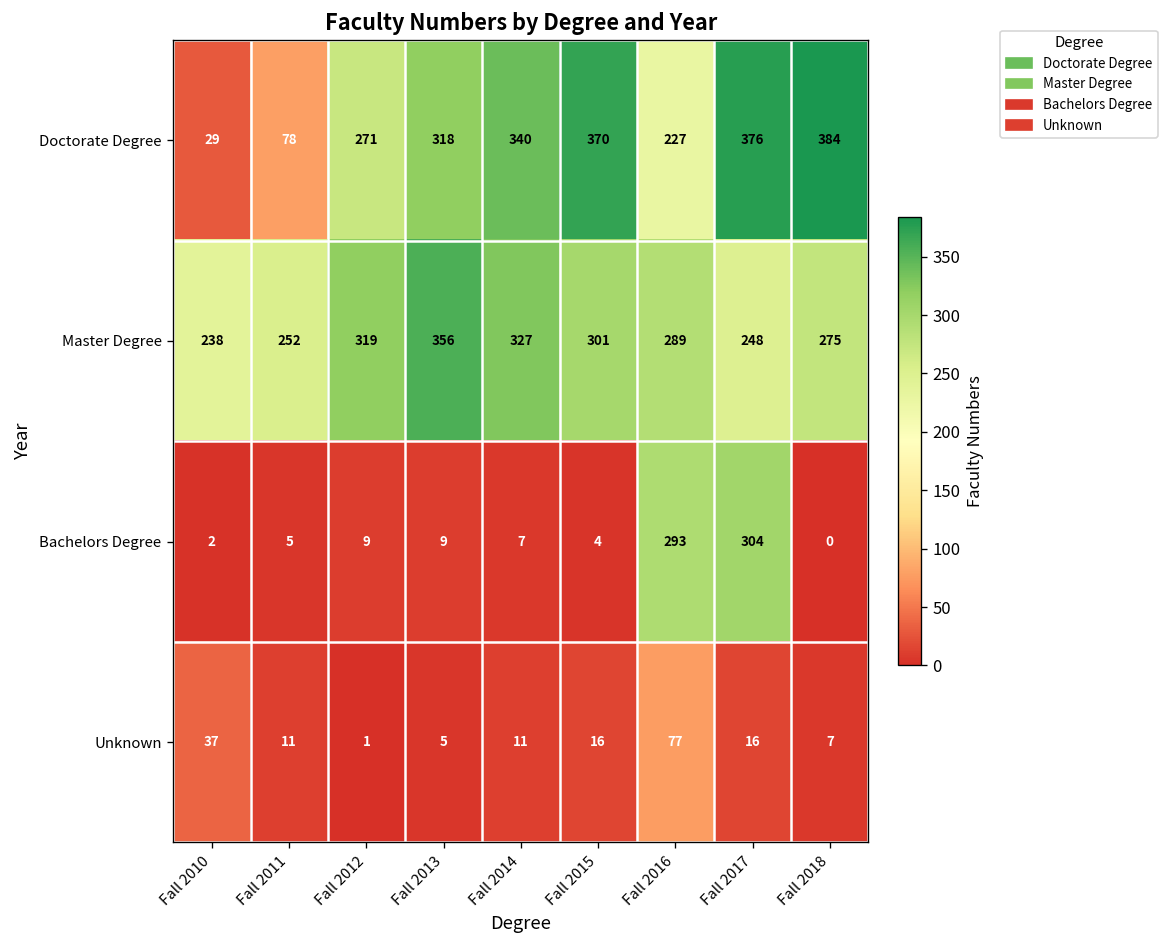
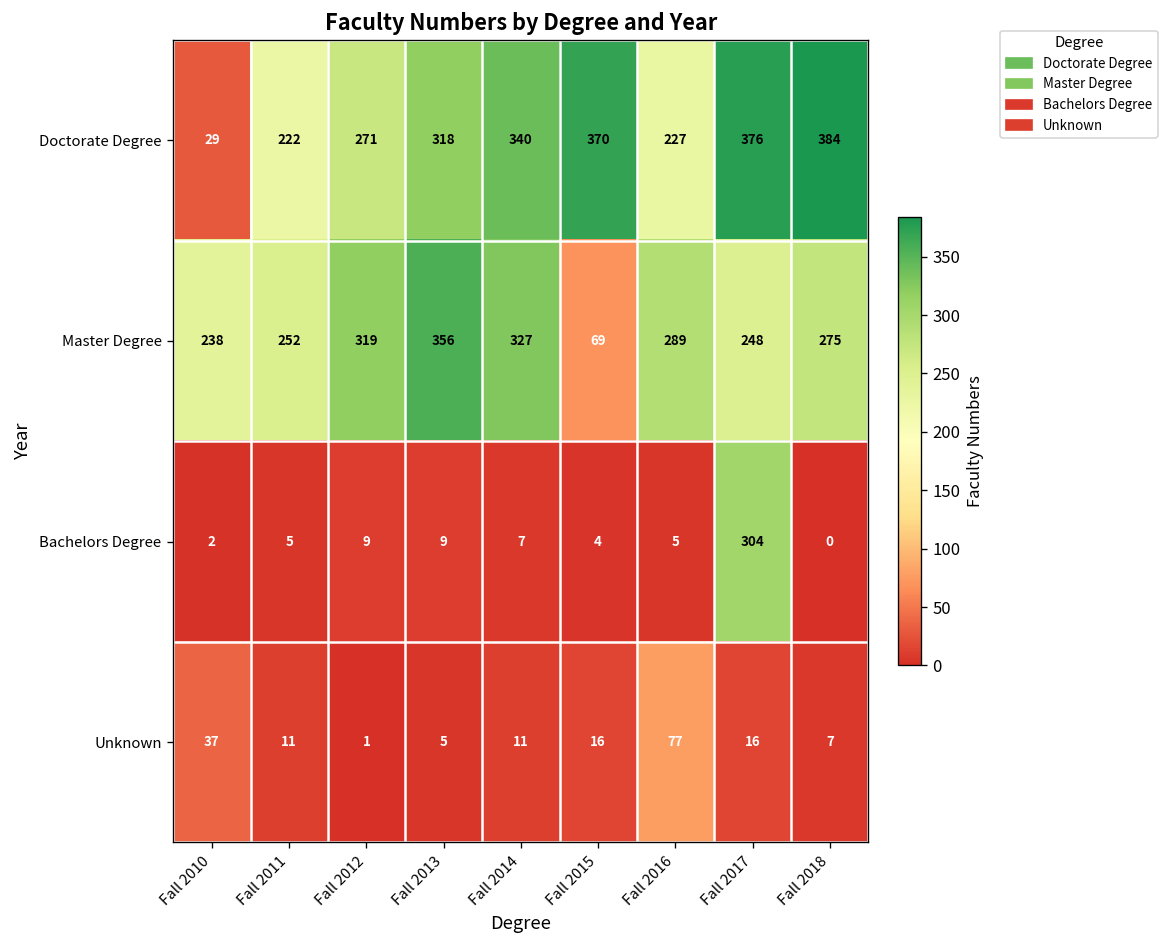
Doctorate Degree, Fall 2011: 78 -> 222
Master Degree, Fall 2015: 301 -> 69
Bachelors Degree, Fall 2016: 293 -> 5
